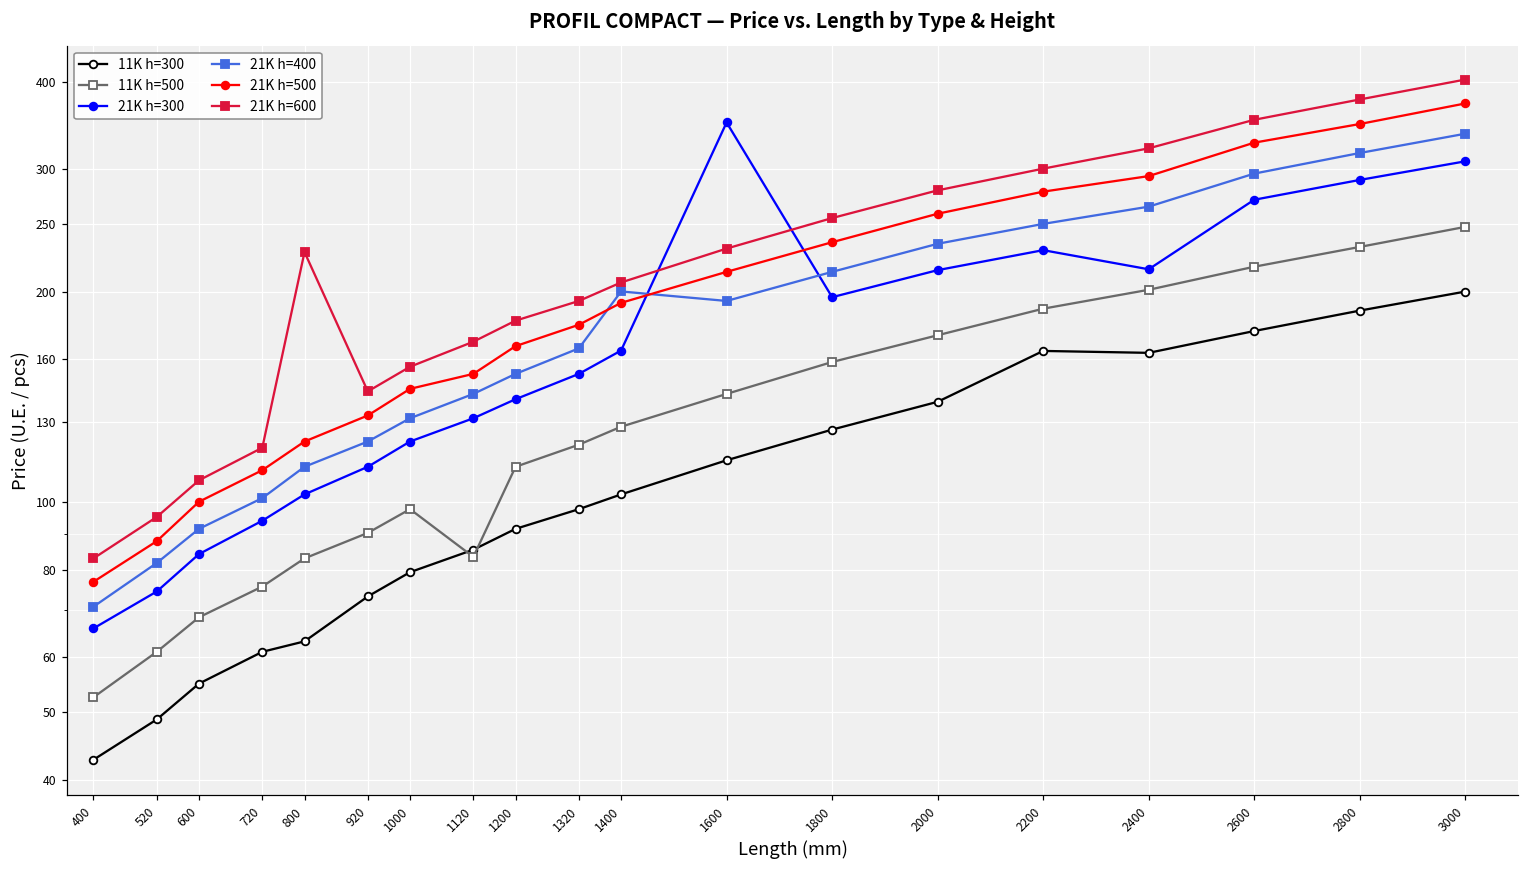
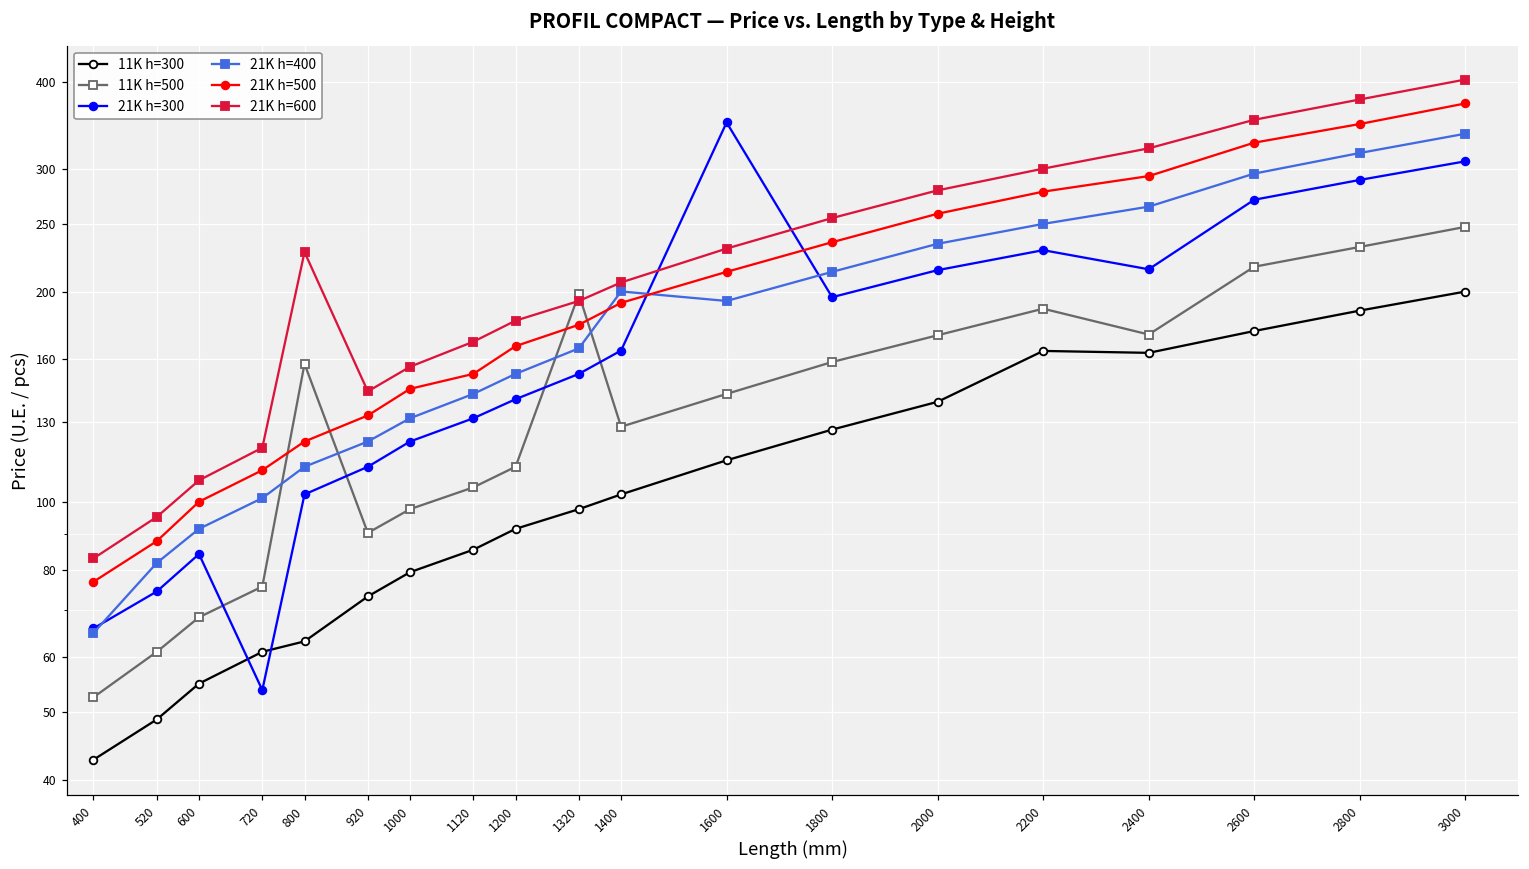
21K h=400, 400: 71 -> 65
21K h=300, 720: 94 -> 54
11K h=500, 800: 83 -> 158
11K h=500, 1120: 83 -> 105
11K h=500, 1320: 121 -> 198
11K h=500, 2400: 201 -> 174
